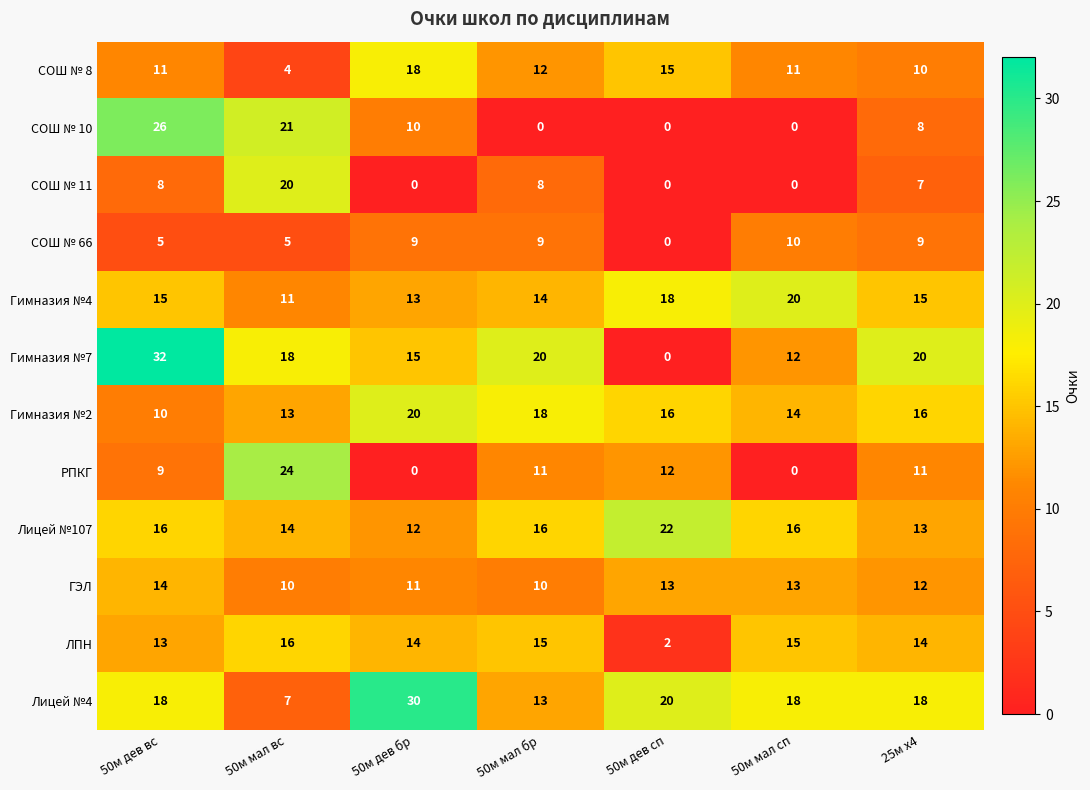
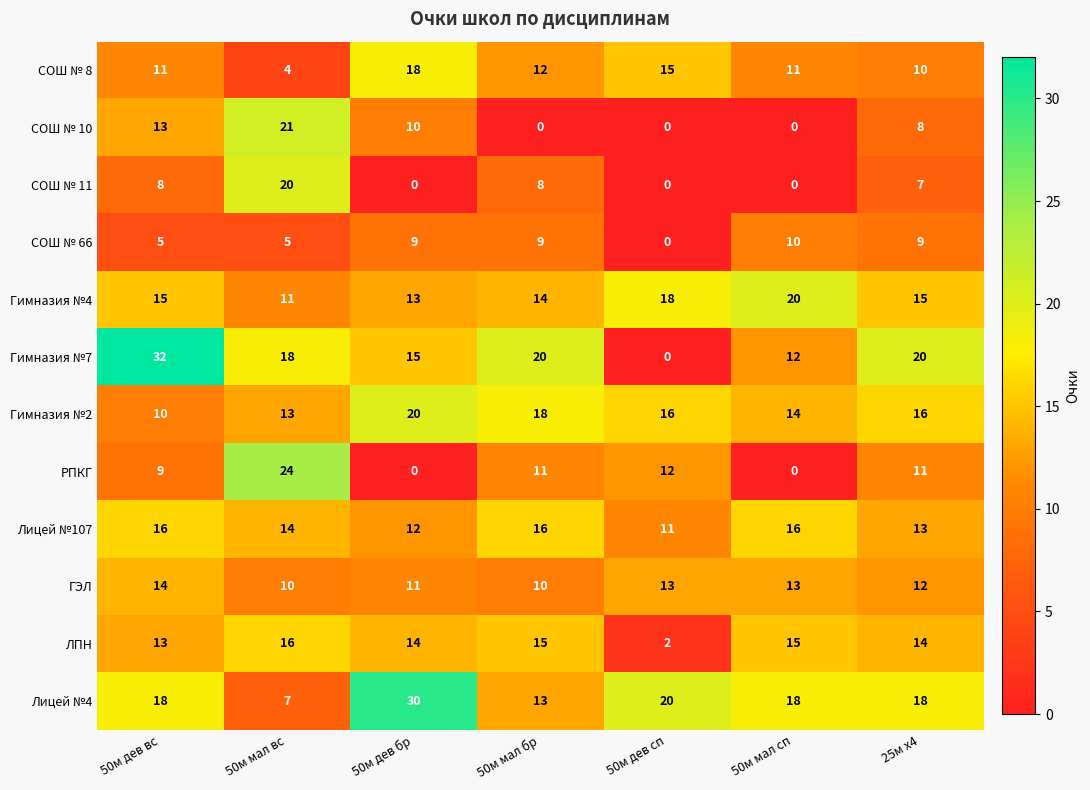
СОШ № 10, 50м дев вс: 26 -> 13
Лицей №107, 50м дев сп: 22 -> 11
